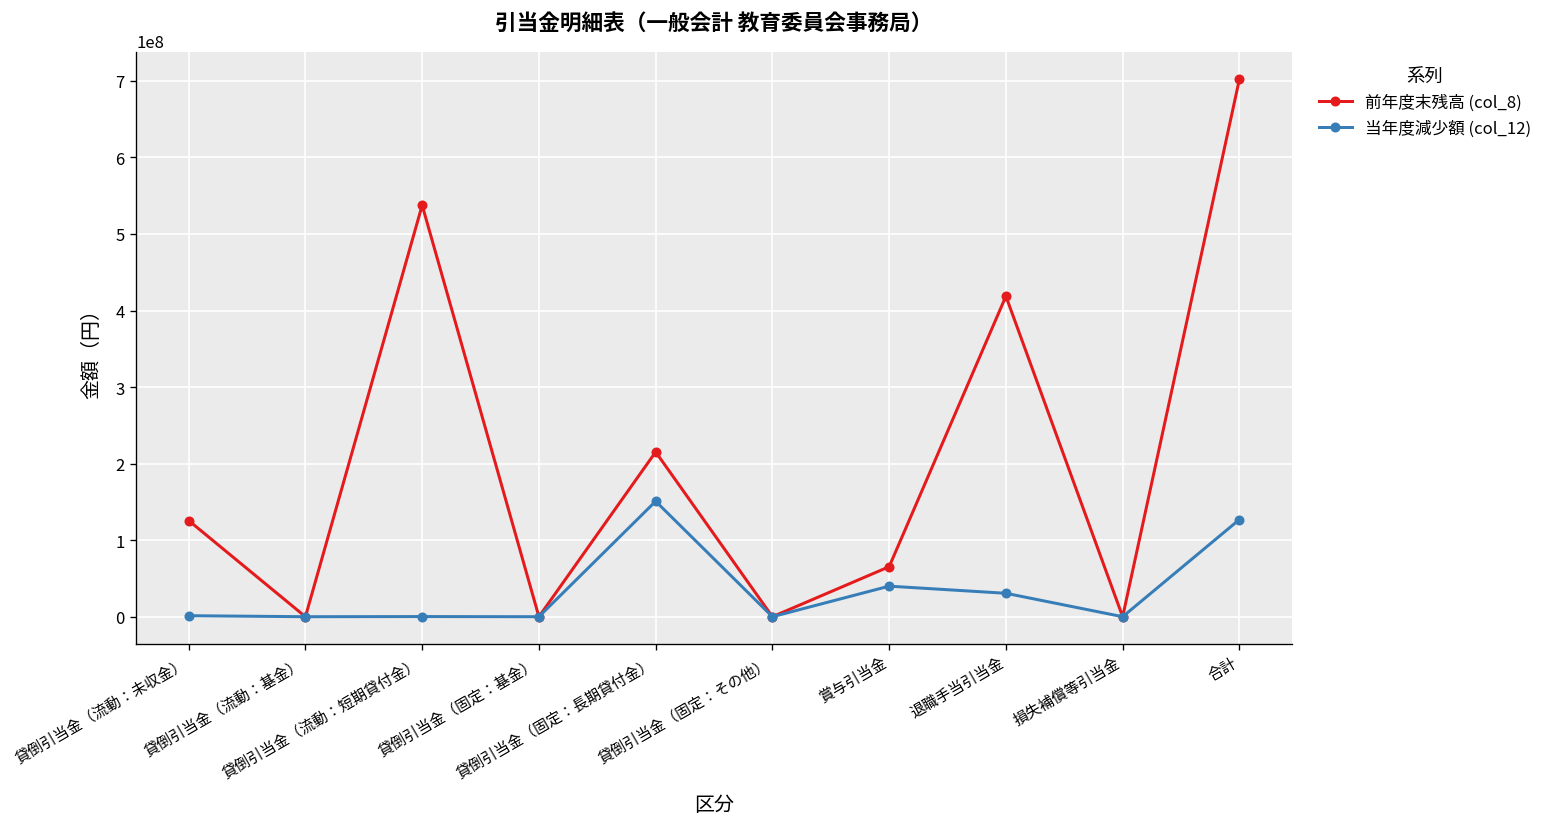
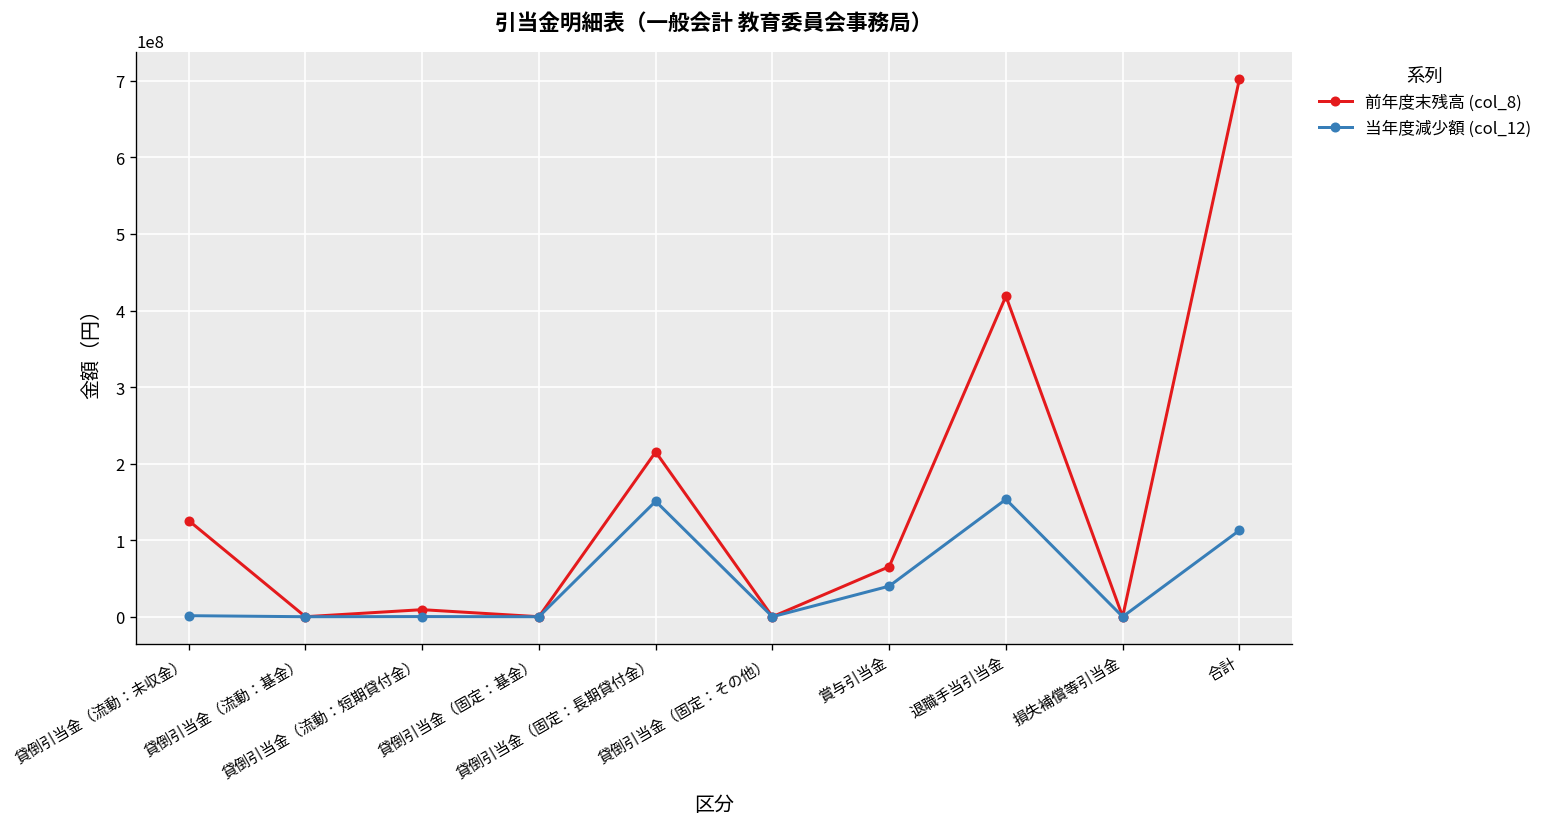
前年度末残高 (col_8), 貸倒引当金（流動：短期貸付金）: 540000000 -> 10000000
当年度減少額 (col_12), 退職手当引当金: 30000000 -> 150000000
当年度減少額 (col_12), 合計: 130000000 -> 110000000
